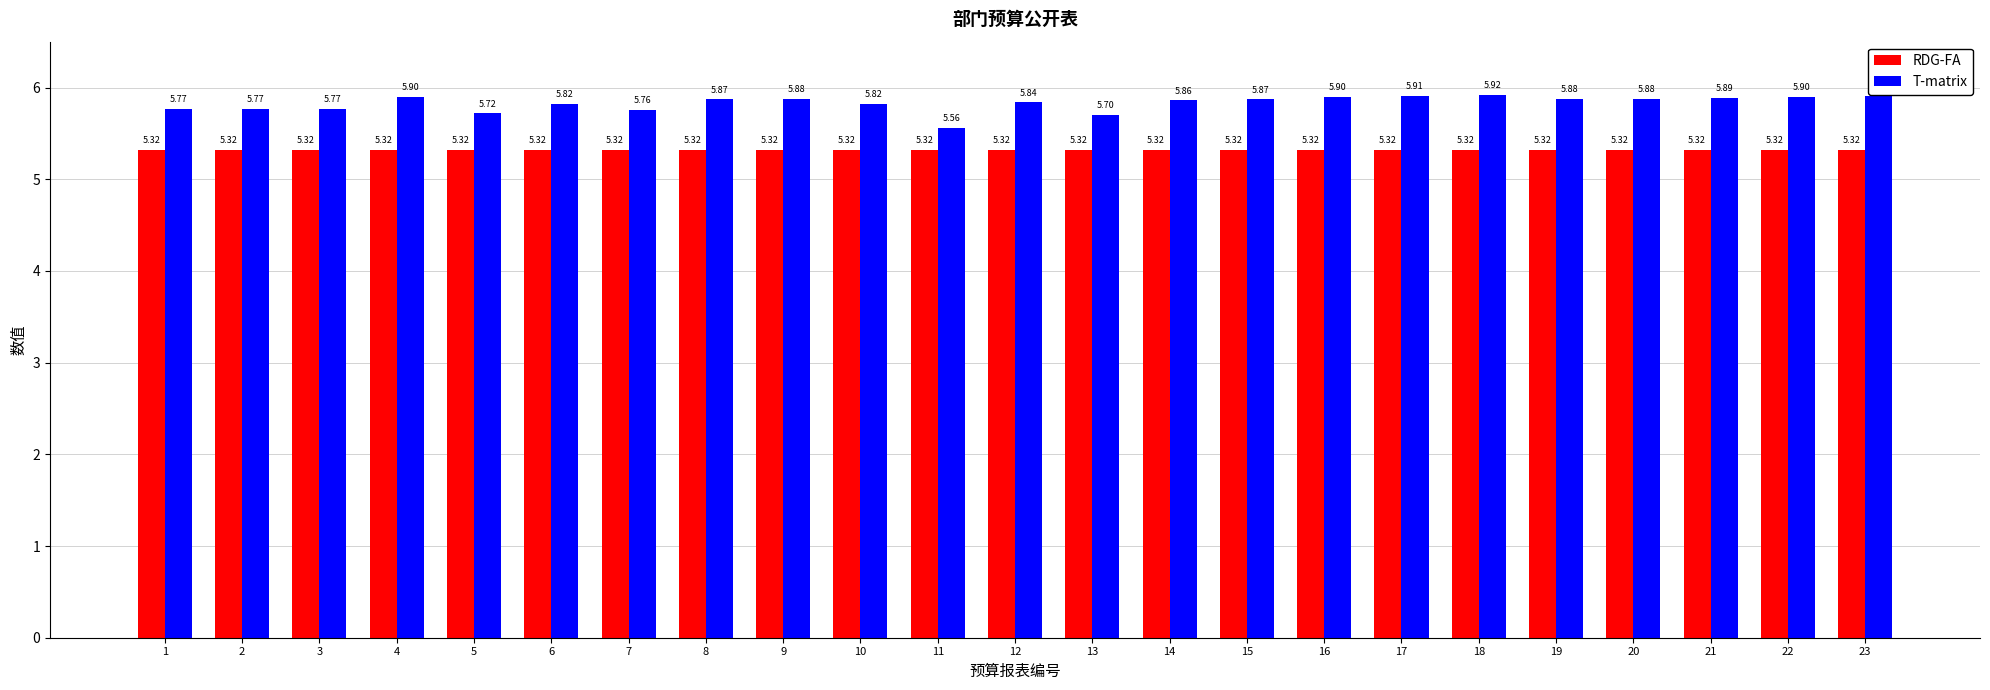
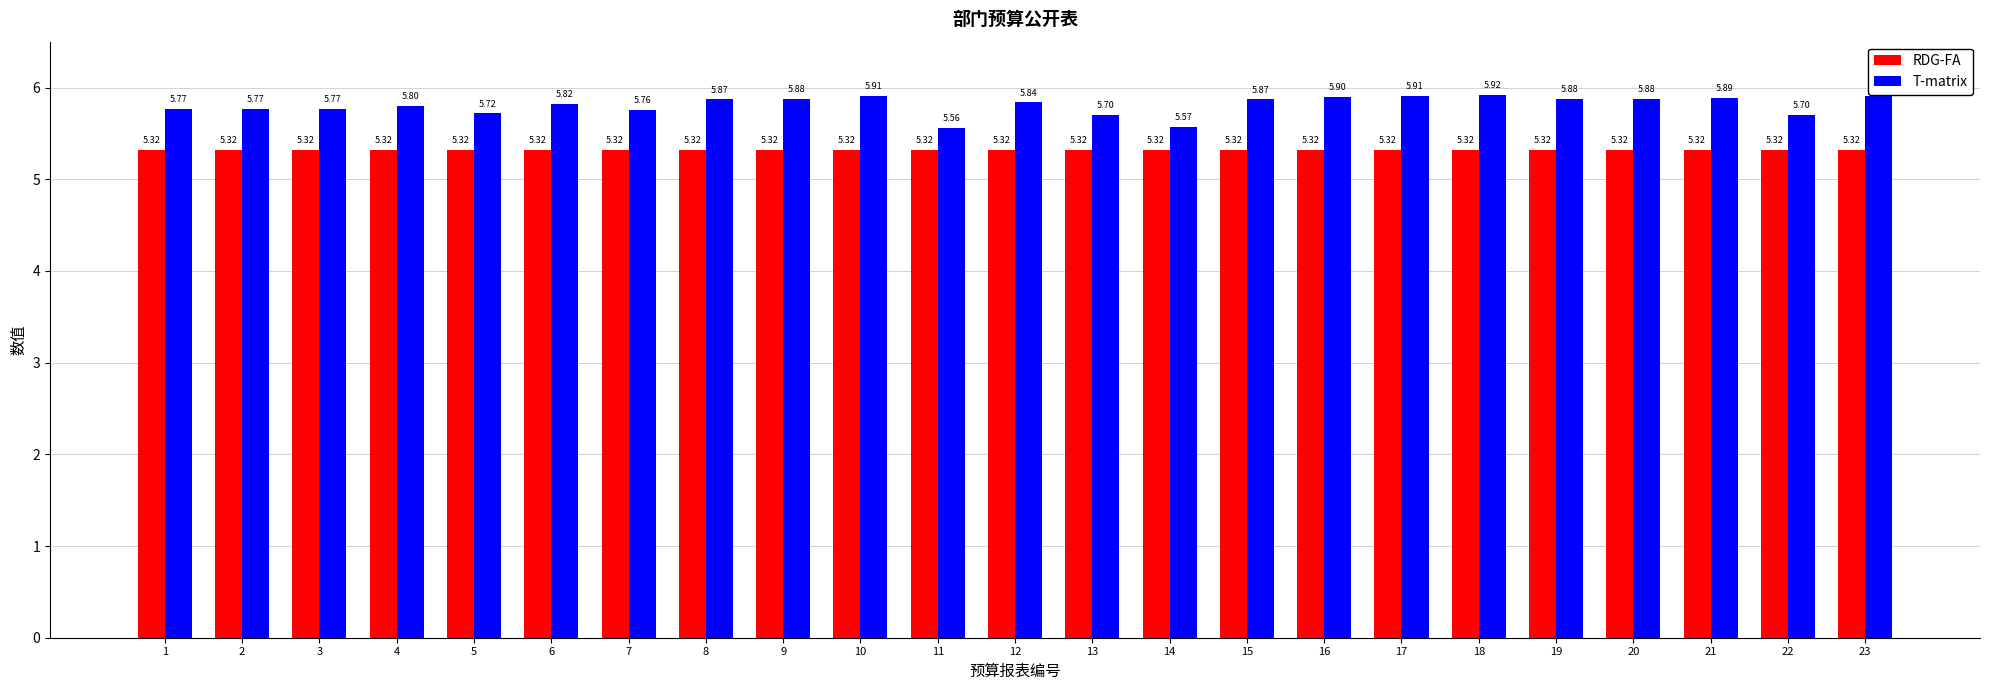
T-matrix, 4: 5.90 -> 5.80
T-matrix, 10: 5.82 -> 5.91
T-matrix, 14: 5.86 -> 5.57
T-matrix, 22: 5.90 -> 5.70
